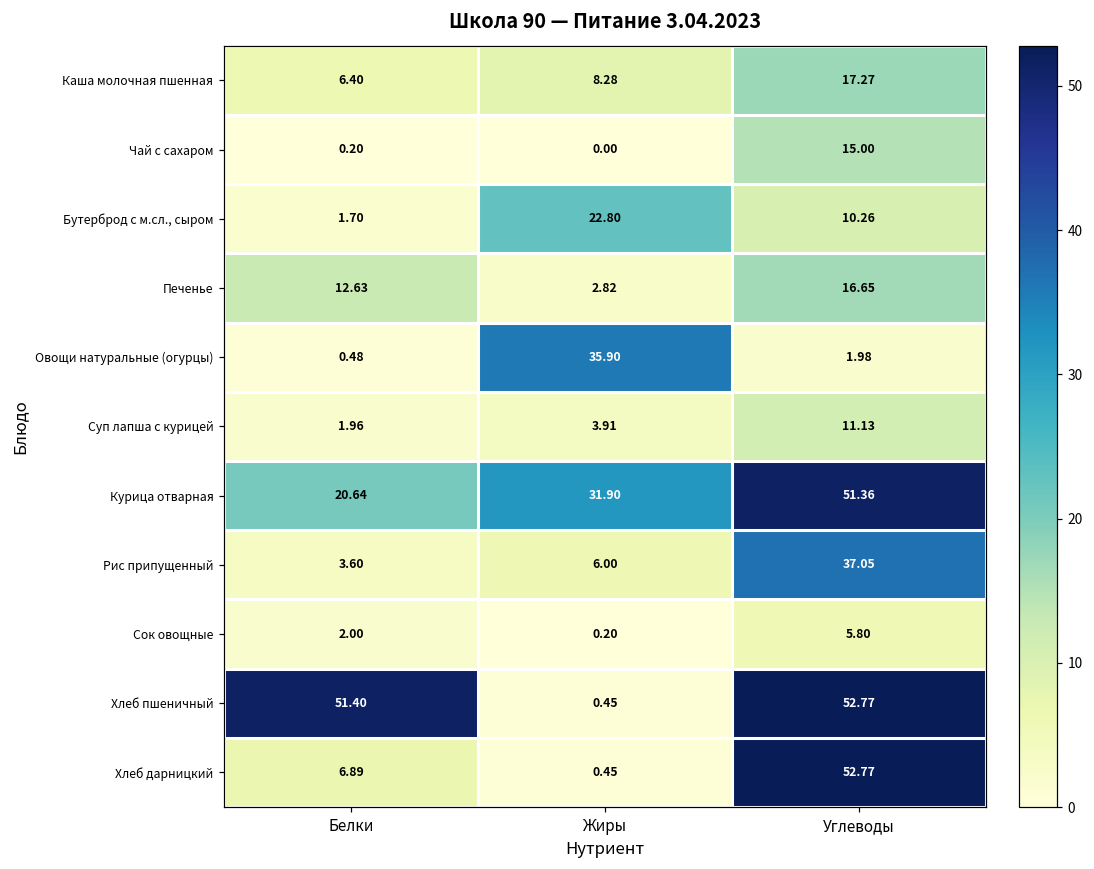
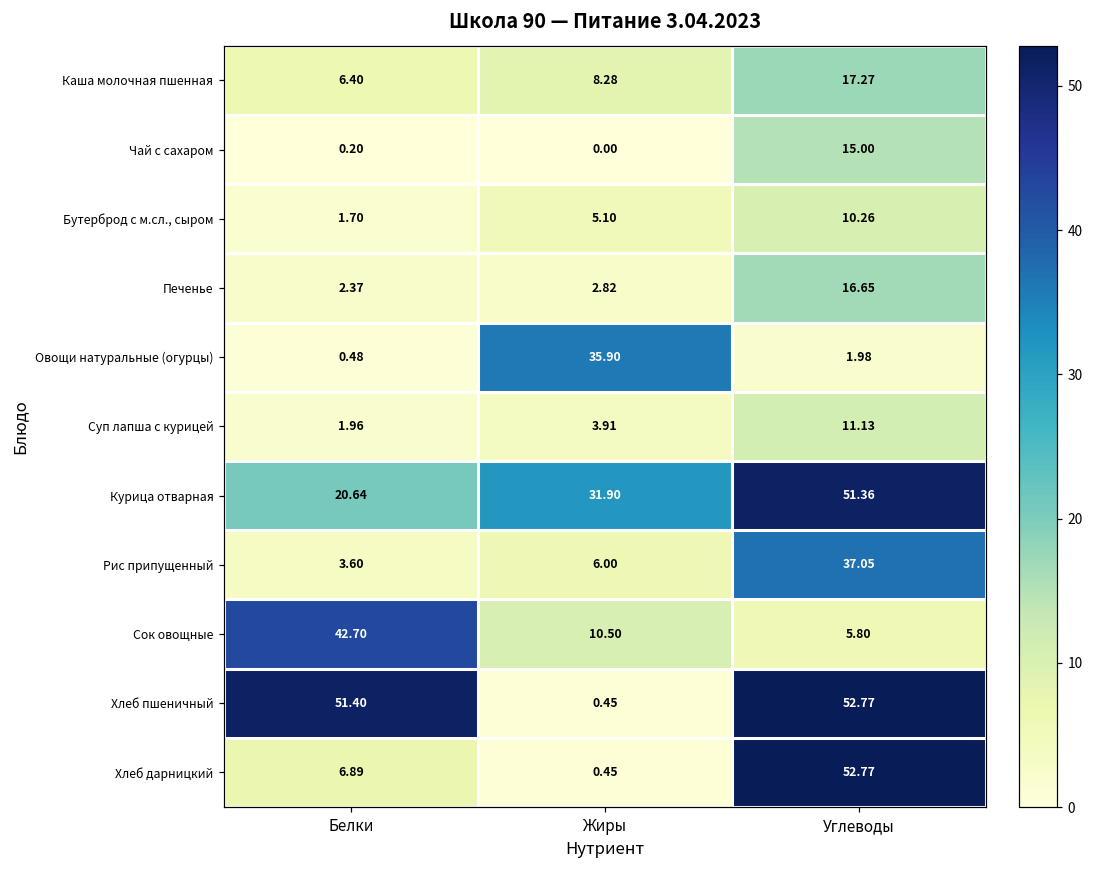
Бутерброд с м.сл., сыром, Жиры: 22.80 -> 5.10
Печенье, Белки: 12.63 -> 2.37
Сок овощные, Белки: 2.00 -> 42.70
Сок овощные, Жиры: 0.20 -> 10.50
